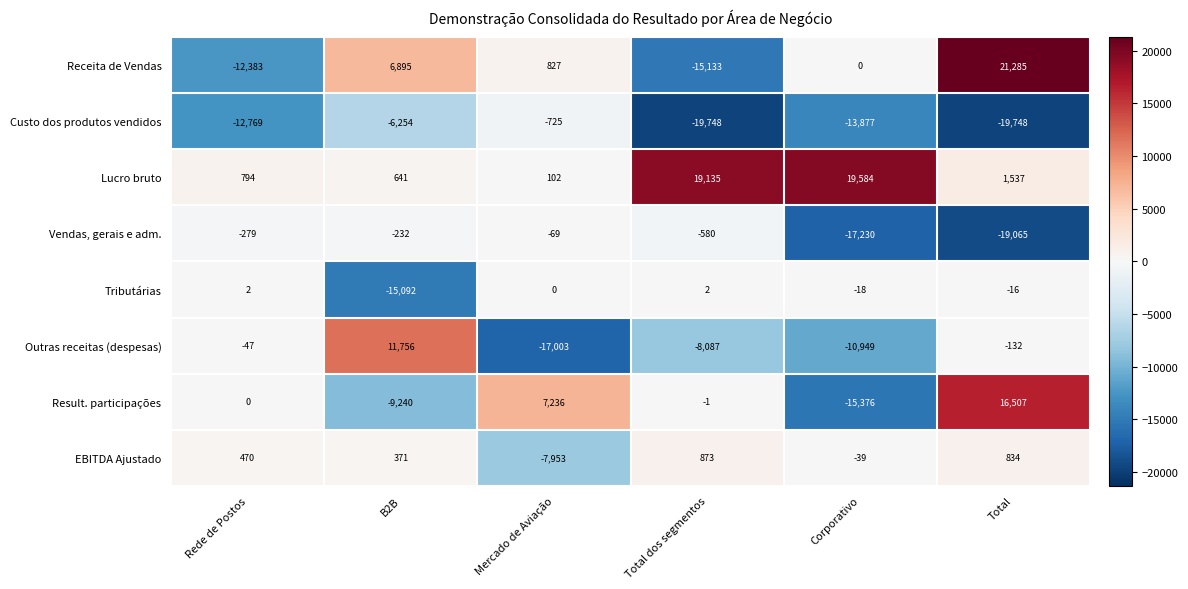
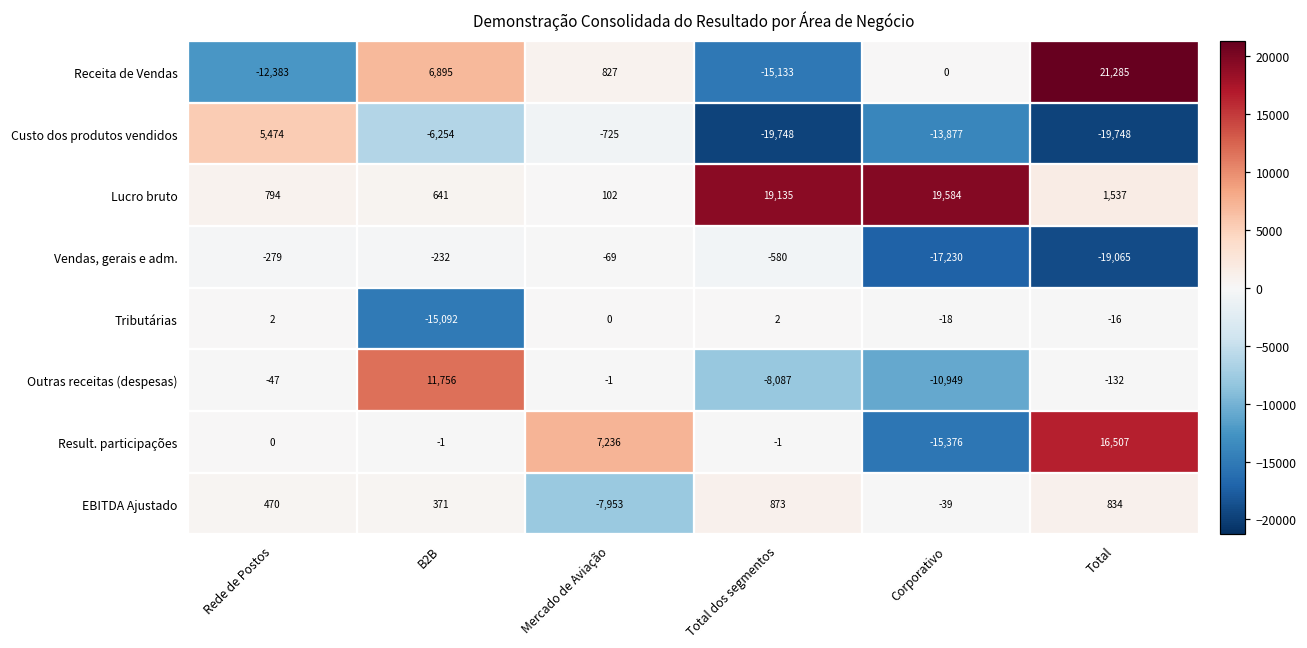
Custo dos produtos vendidos, Rede de Postos: -12,769 -> 5,474
Outras receitas (despesas), Mercado de Aviação: -17,003 -> -1
Result. participações, B2B: -9,240 -> -1
